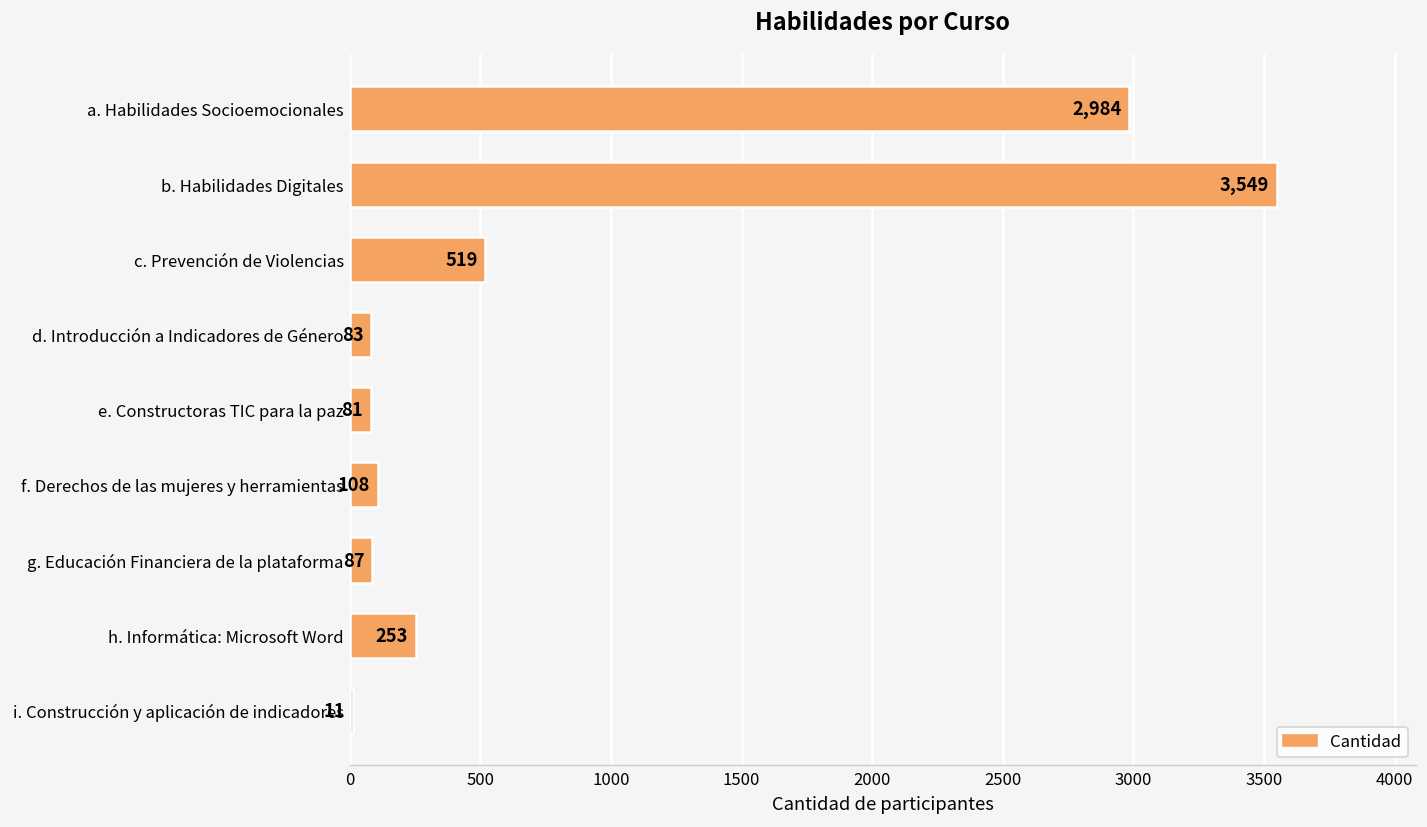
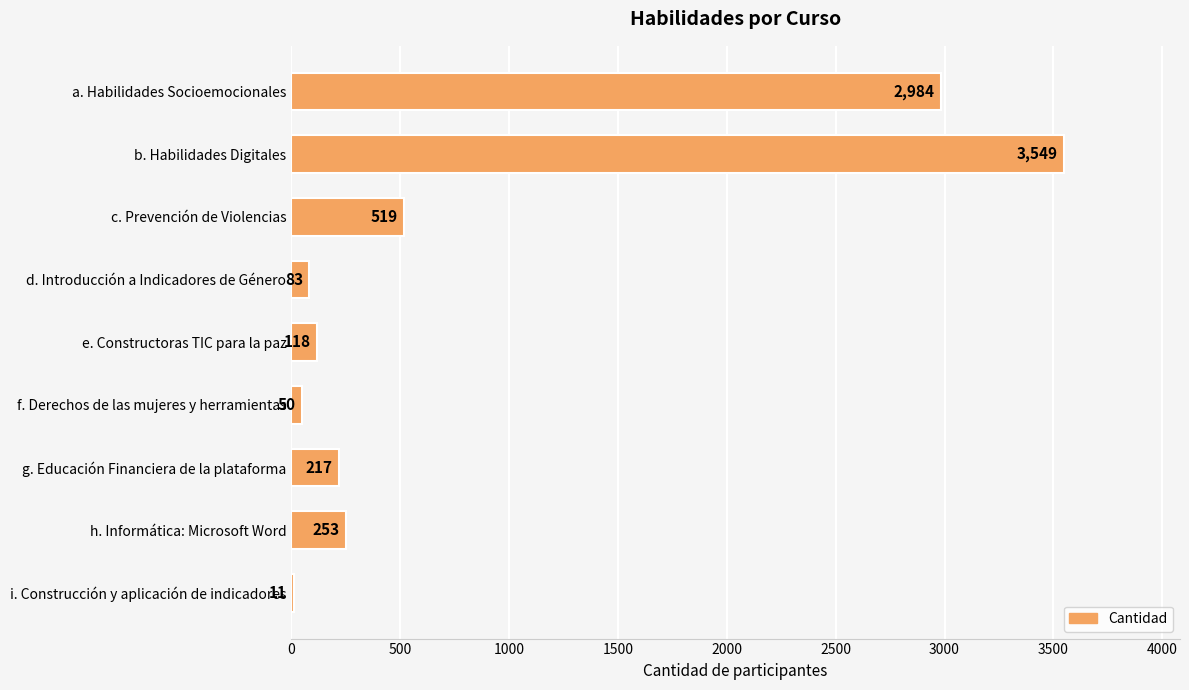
e. Constructoras TIC para la paz: 81 -> 118
f. Derechos de las mujeres y herramientas: 108 -> 50
g. Educación Financiera de la plataforma: 87 -> 217
